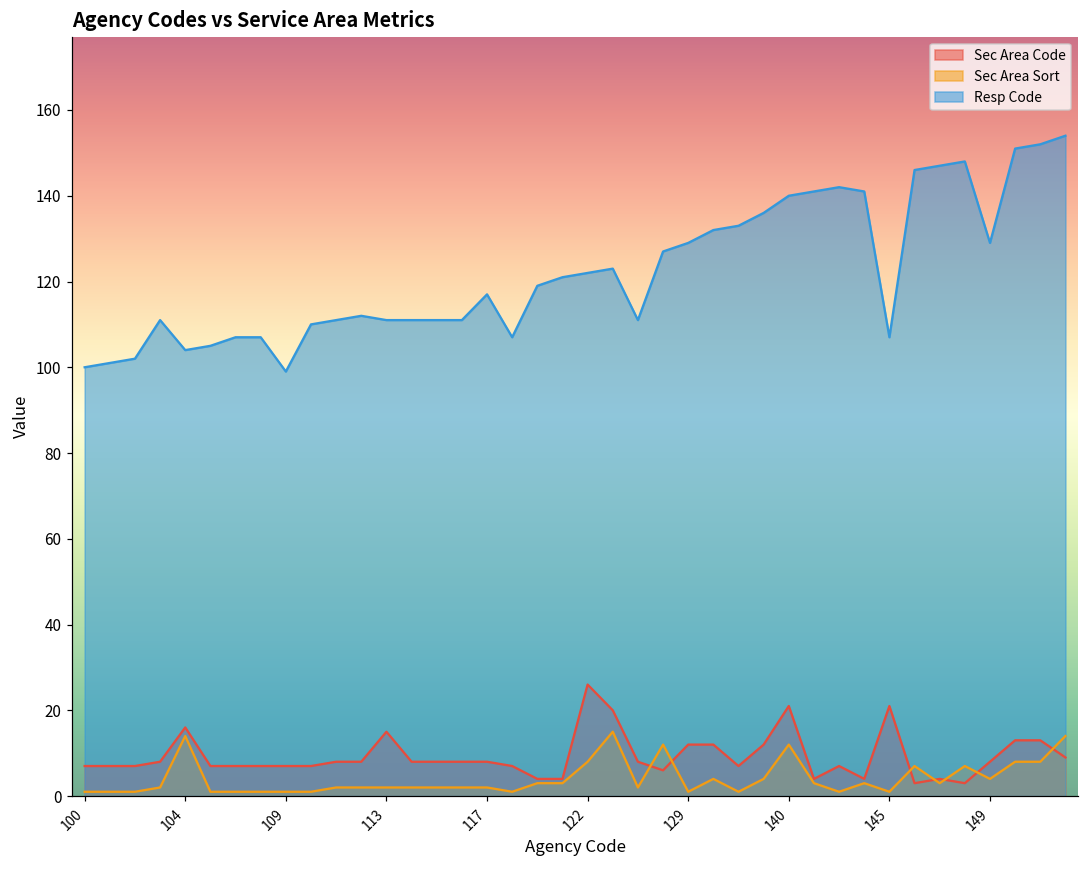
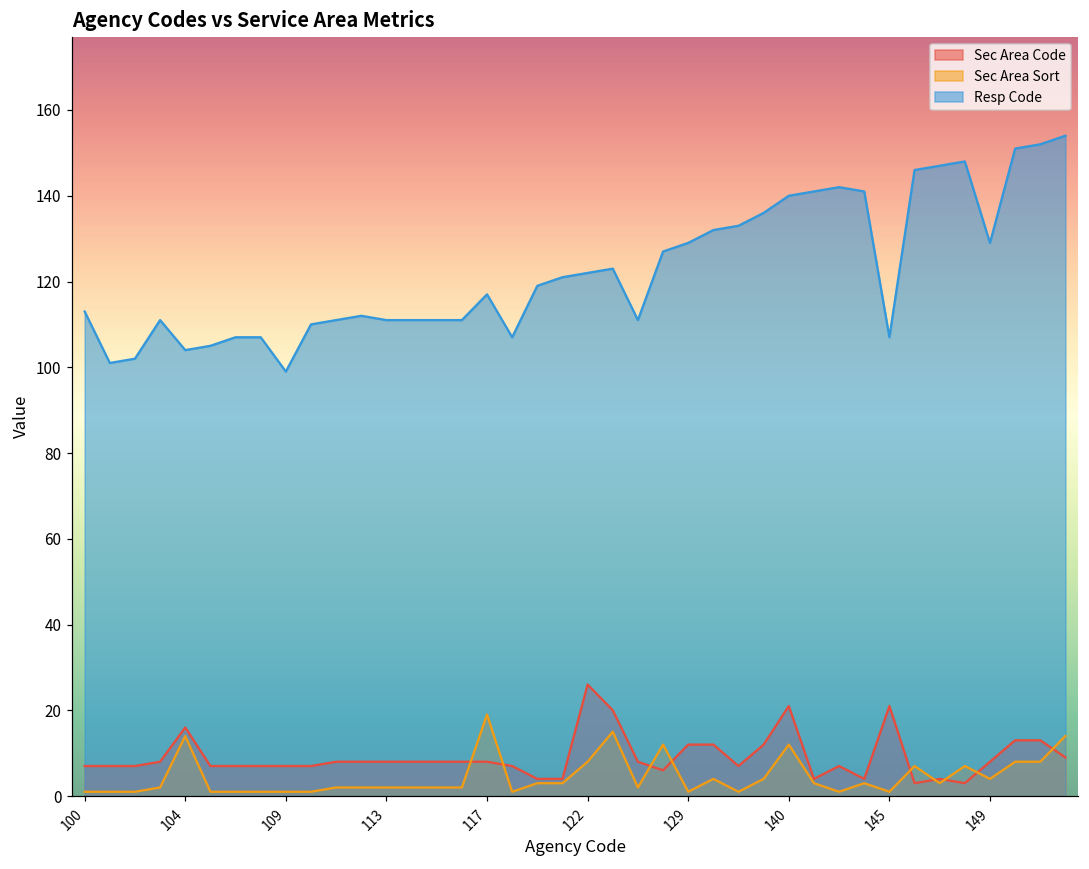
Resp Code, 100: 100 -> 113
Sec Area Code, 113: 15 -> 8
Sec Area Sort, 117: 2 -> 19
